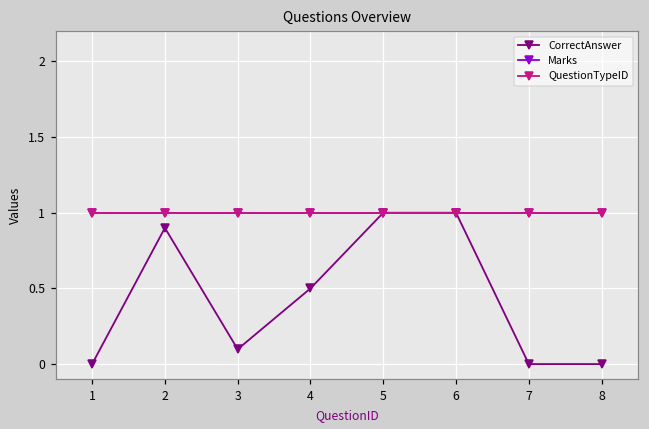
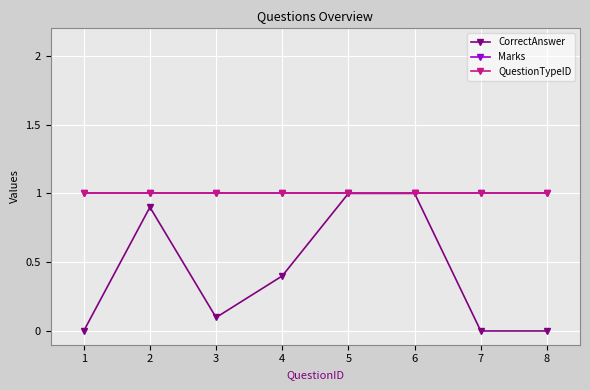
CorrectAnswer, 4: 0.5 -> 0.4
